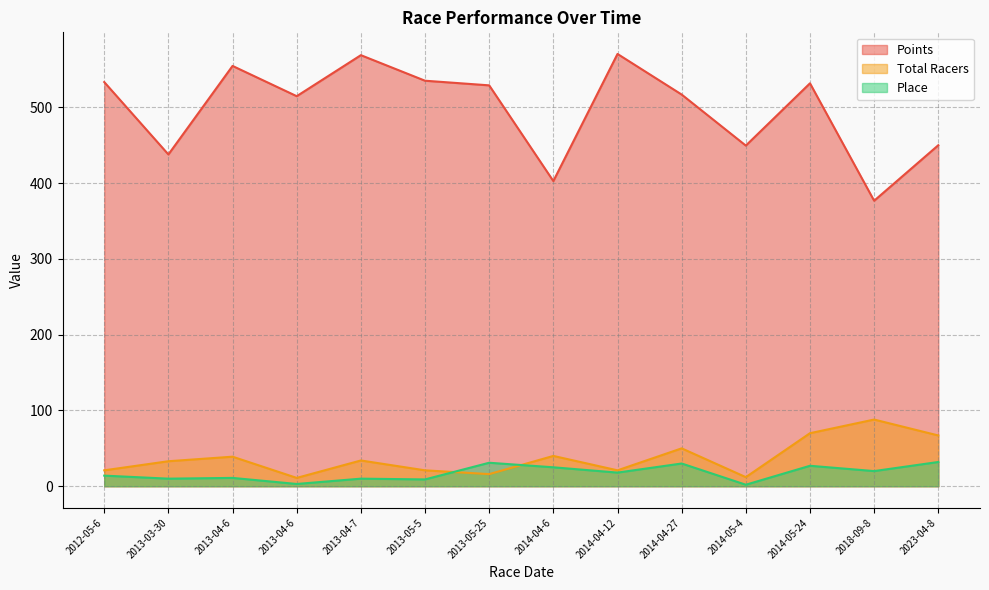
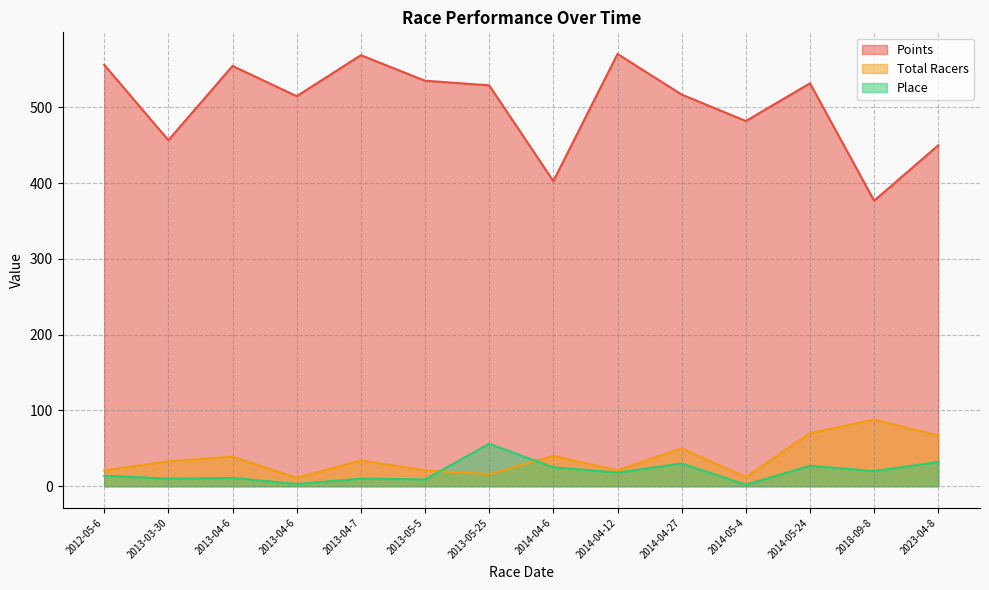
Points, 2012-05-6: 530 -> 560
Points, 2013-03-30: 440 -> 460
Place, 2013-05-25: 30 -> 60
Points, 2014-05-4: 450 -> 480
